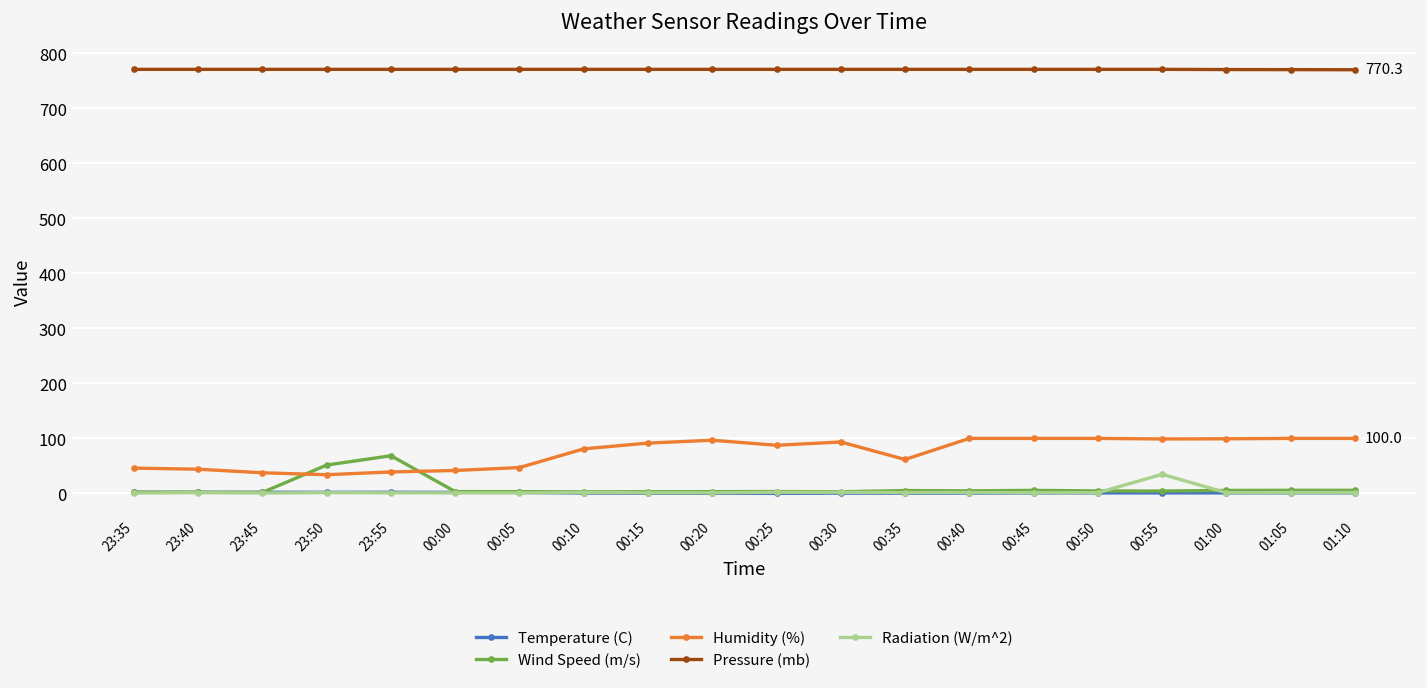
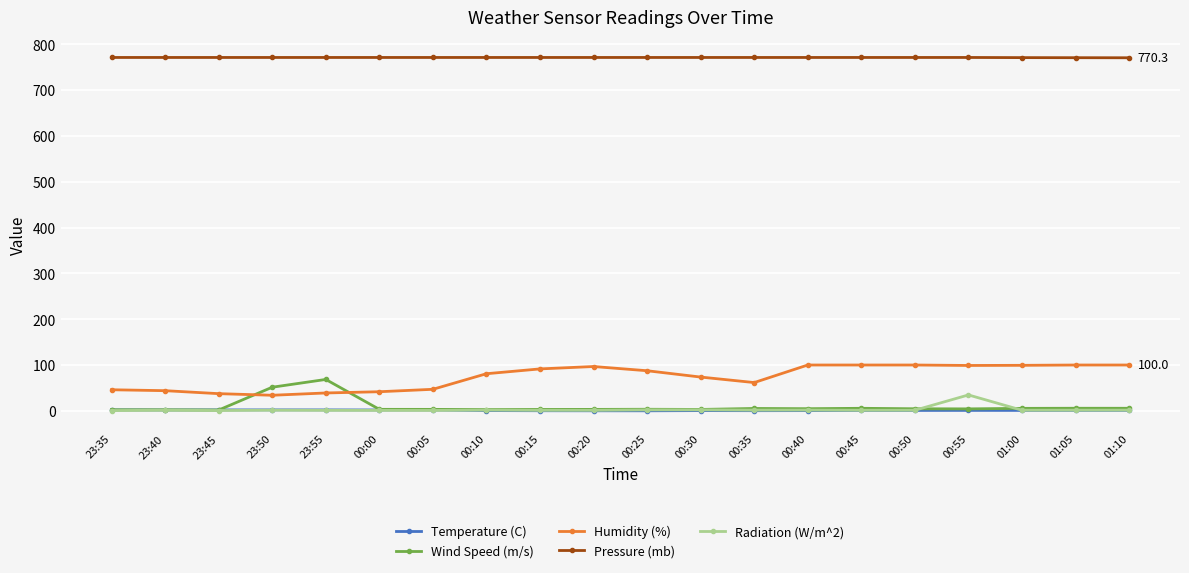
Humidity (%), 00:30: 90 -> 70
